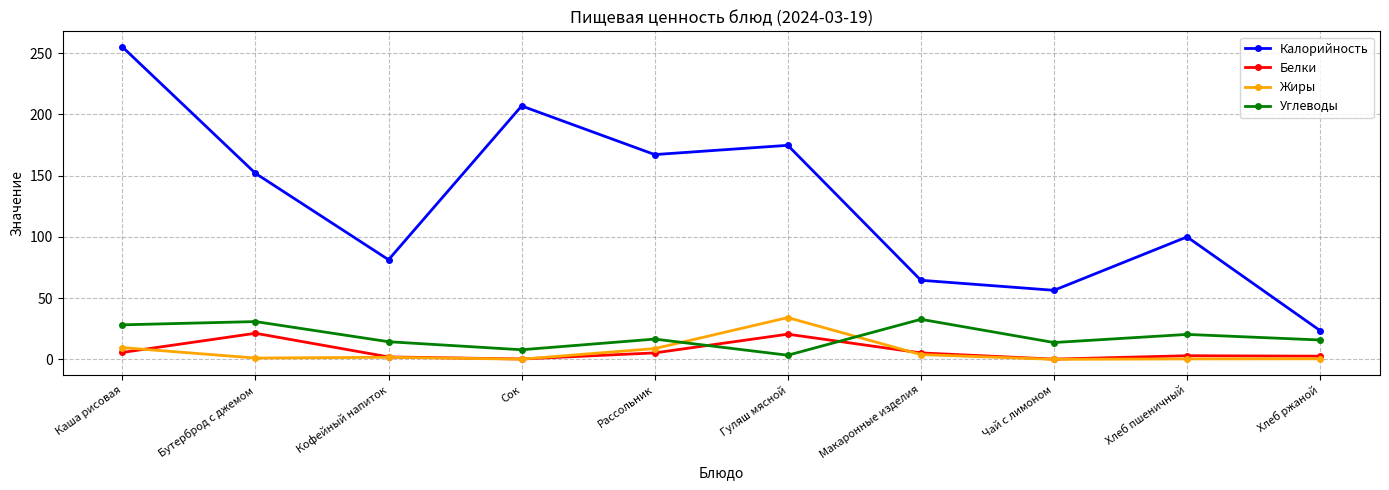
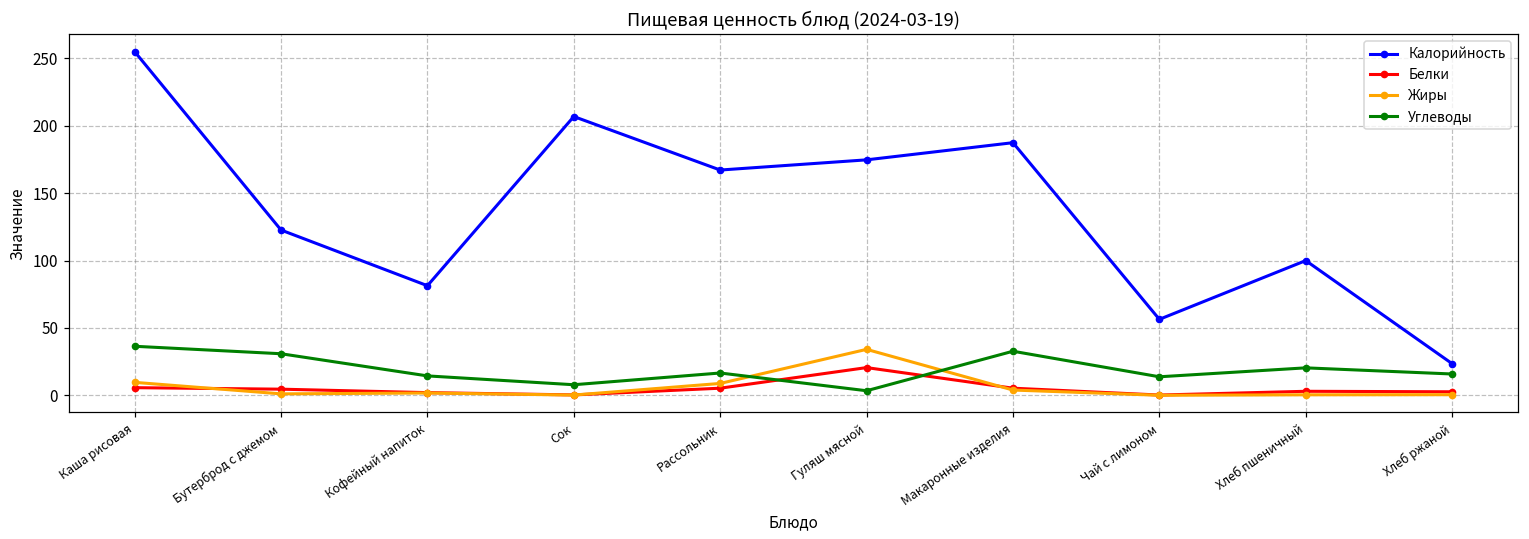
Углеводы, Каша рисовая: 28 -> 36
Калорийность, Бутерброд с джемом: 152 -> 123
Белки, Бутерброд с джемом: 21 -> 5
Калорийность, Макаронные изделия: 65 -> 188
